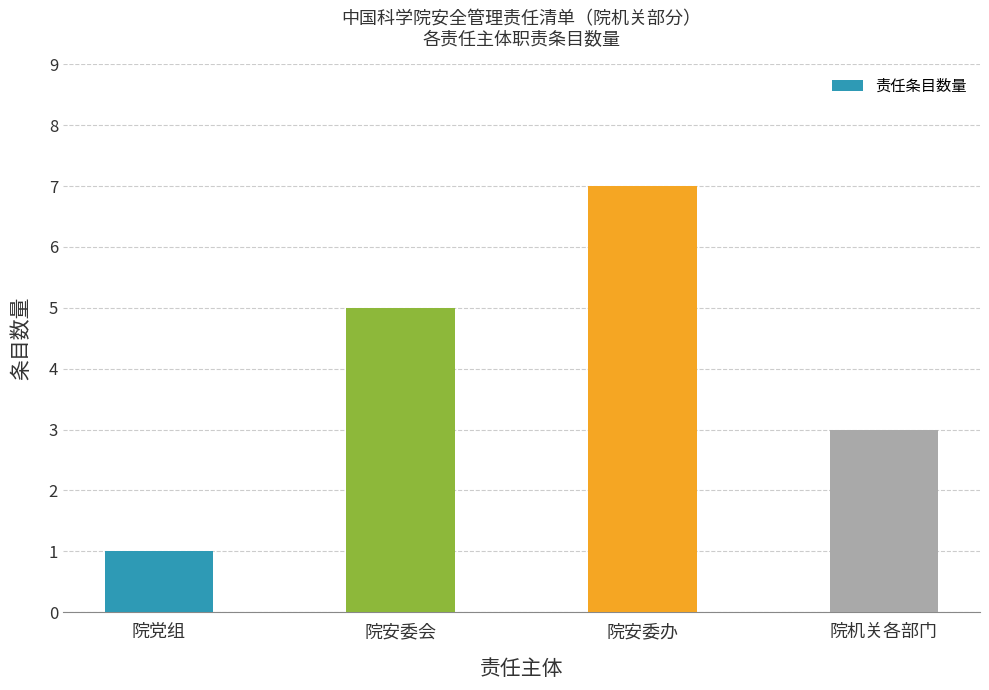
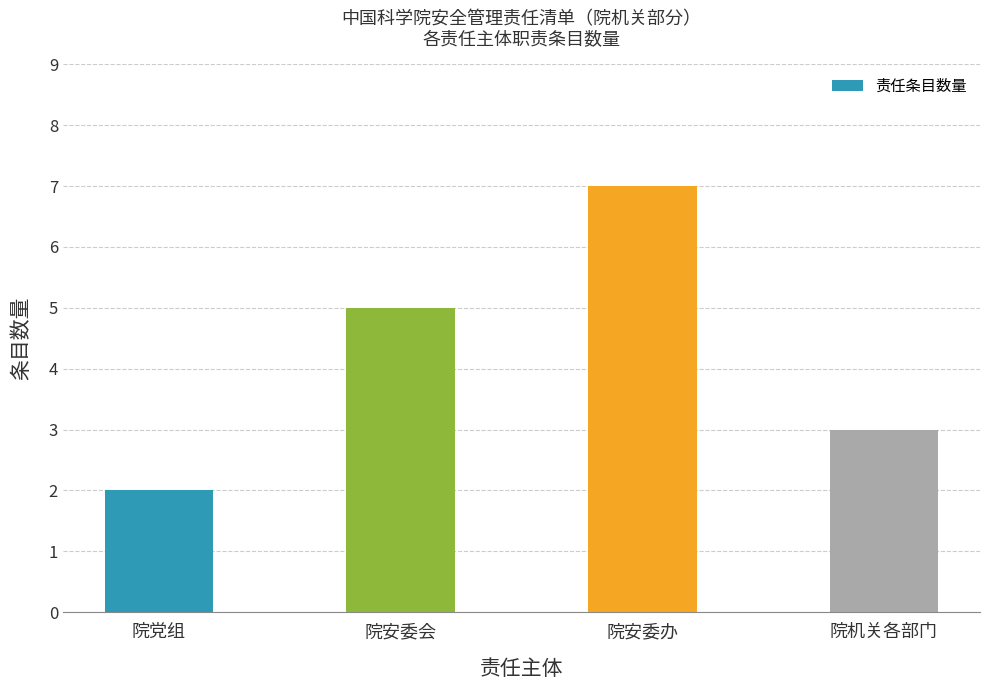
院党组: 1 -> 2
